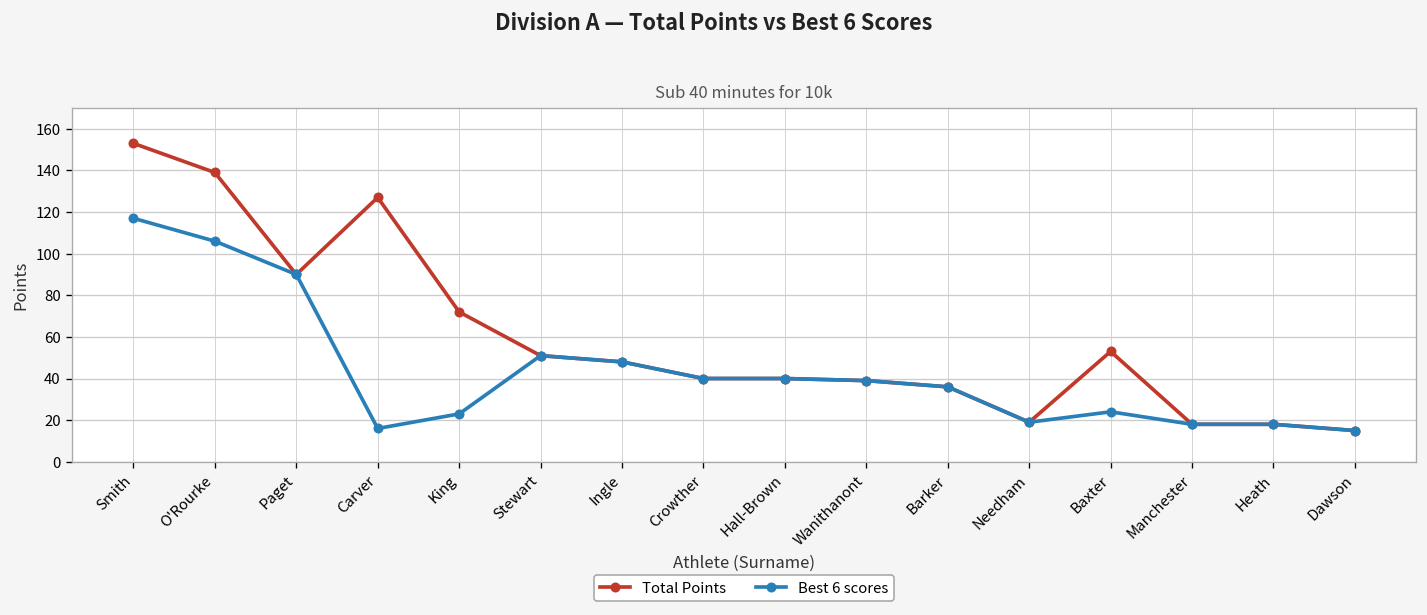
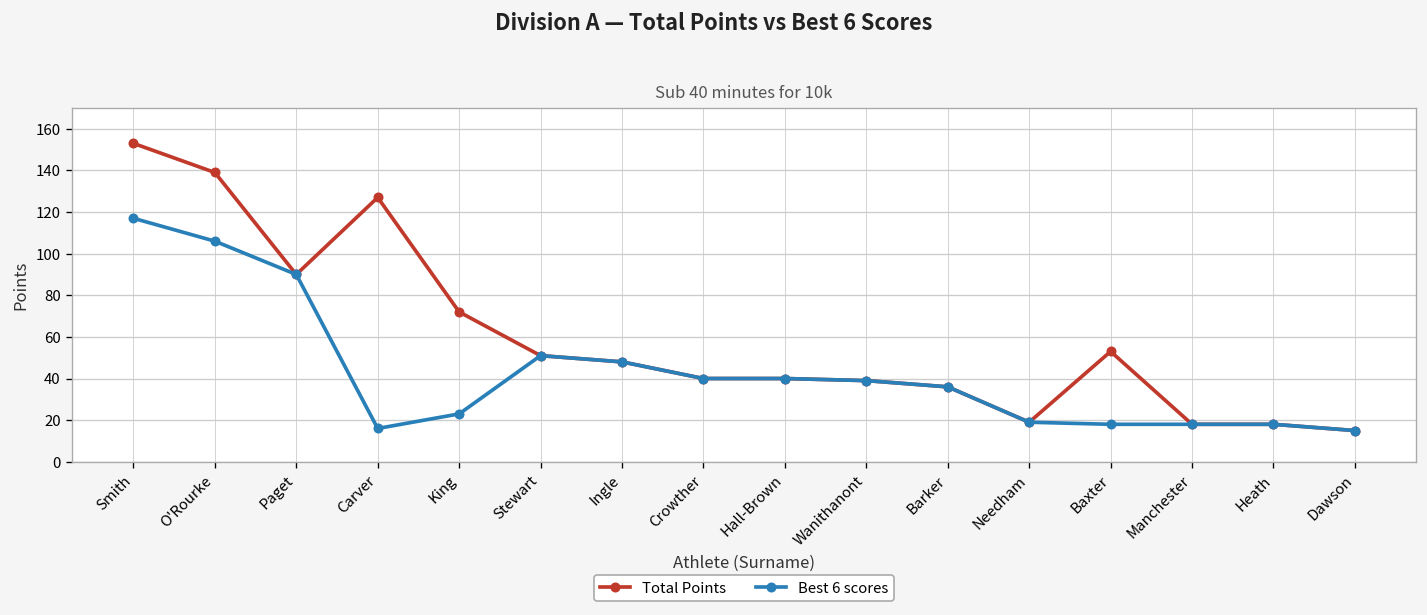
Best 6 scores, Baxter: 24 -> 18
